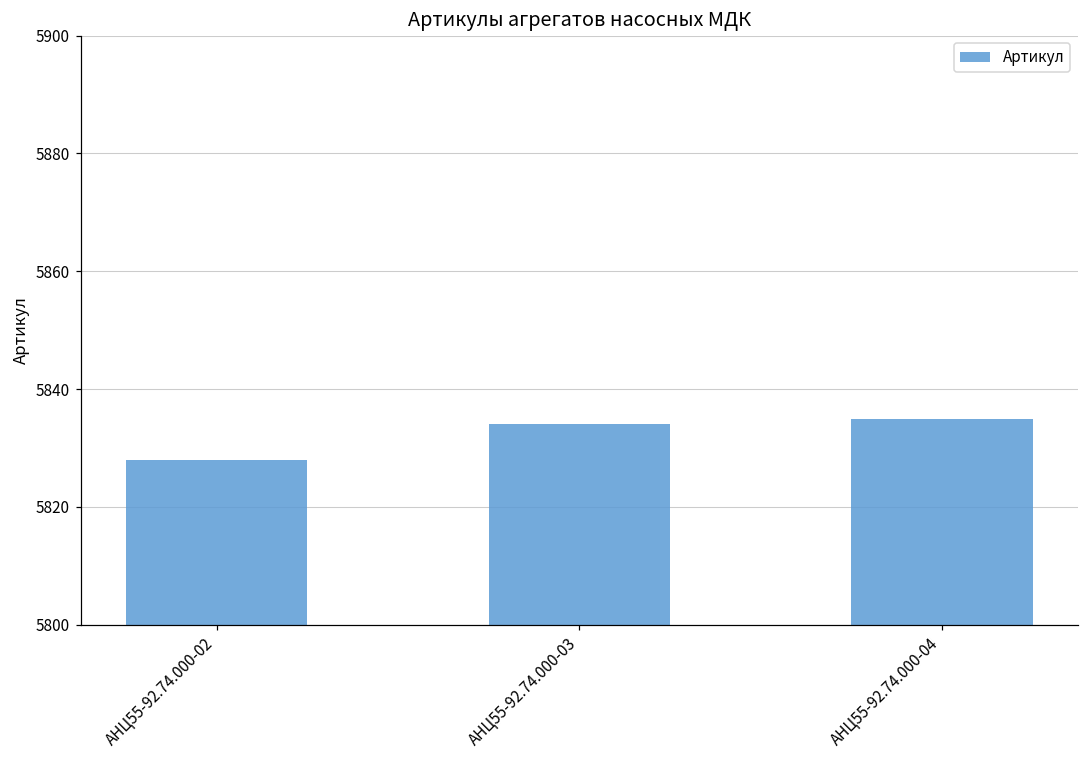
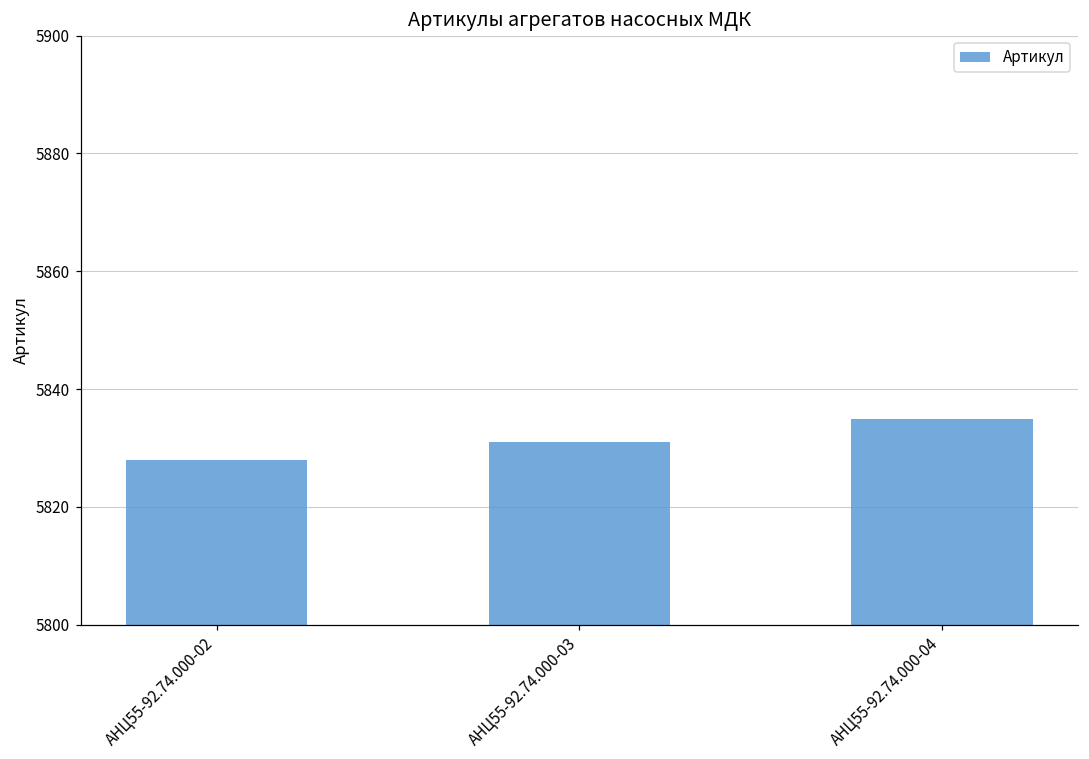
АНЦ55-92.74.000-03: 5834 -> 5831
